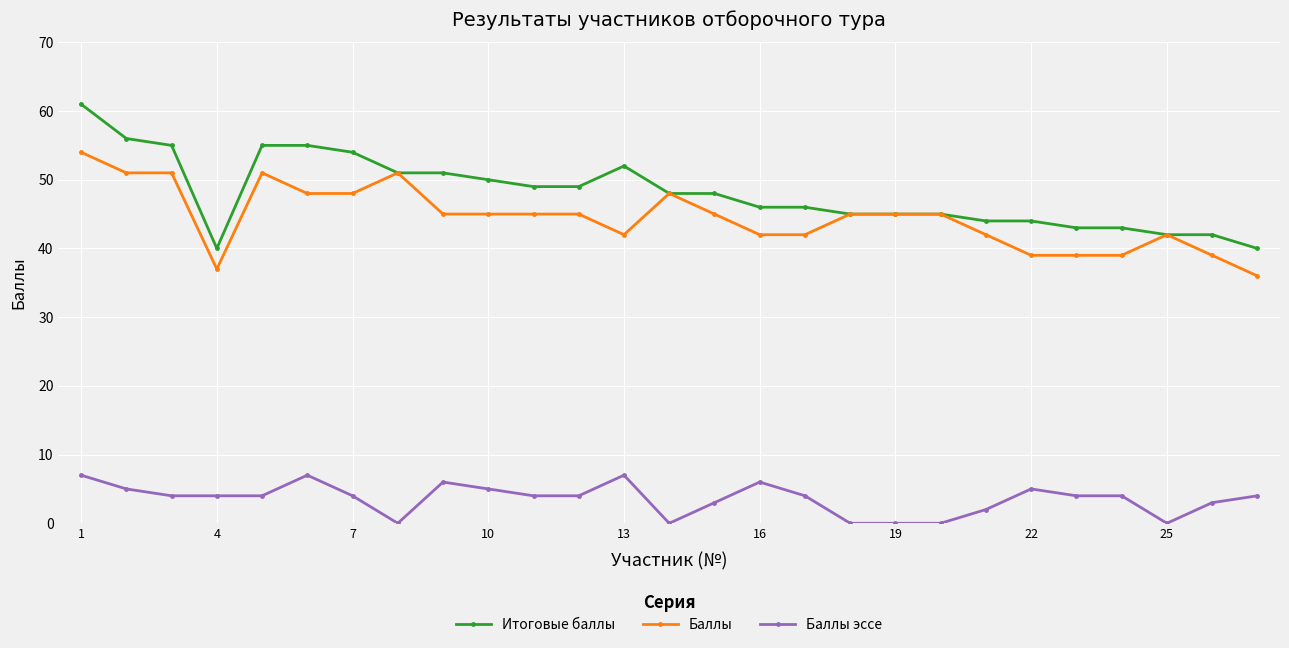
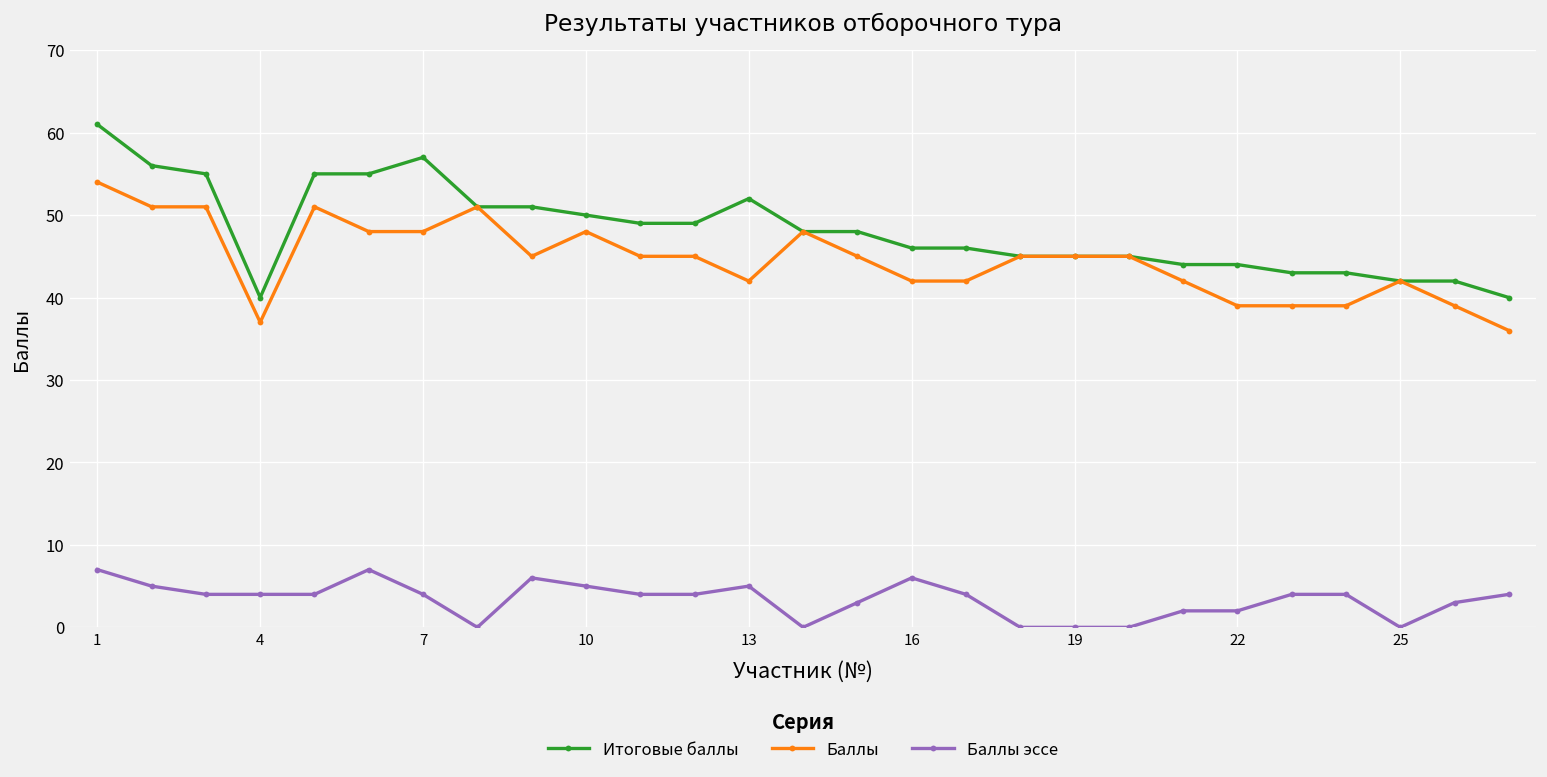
Итоговые баллы, 7: 54 -> 57
Баллы, 10: 45 -> 48
Баллы эссе, 13: 7 -> 5
Баллы эссе, 22: 5 -> 2
